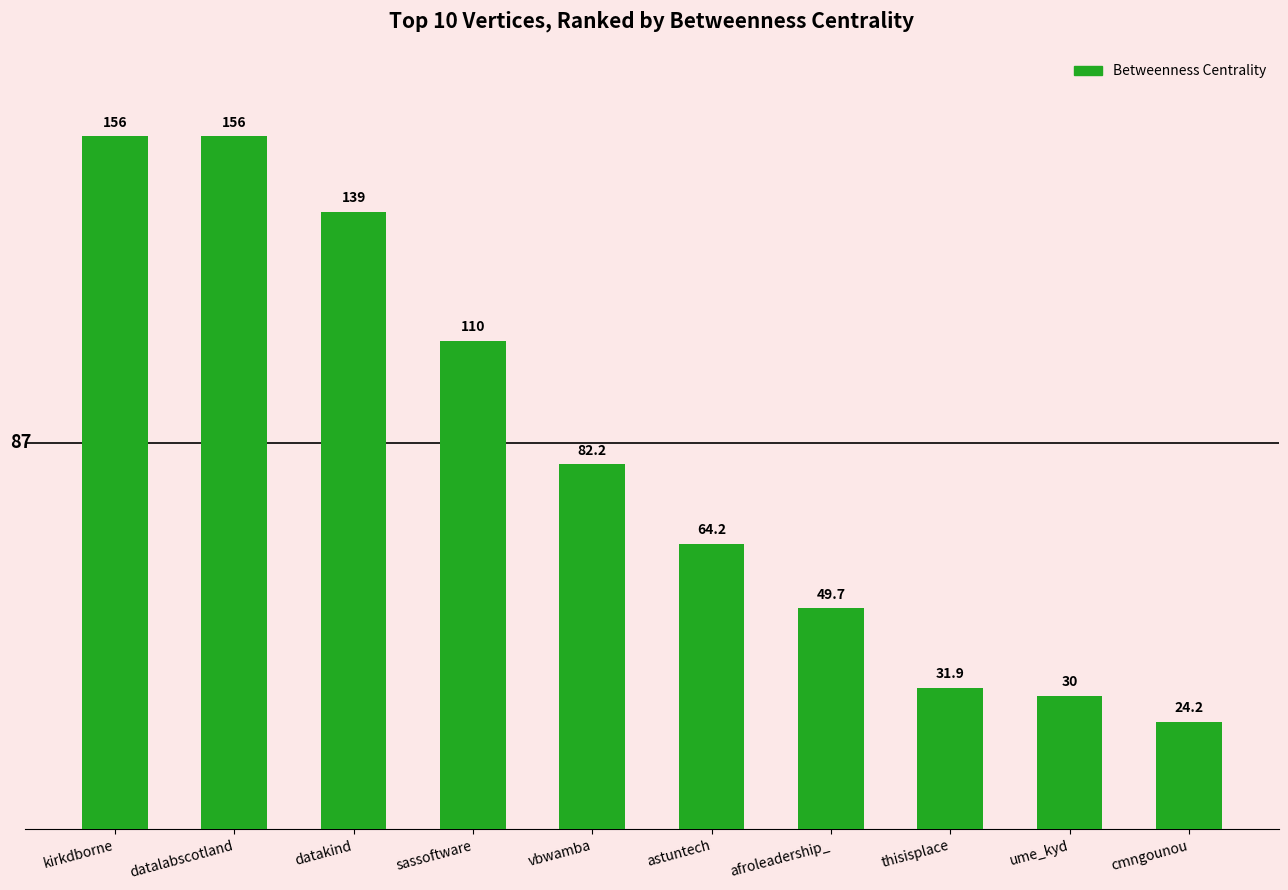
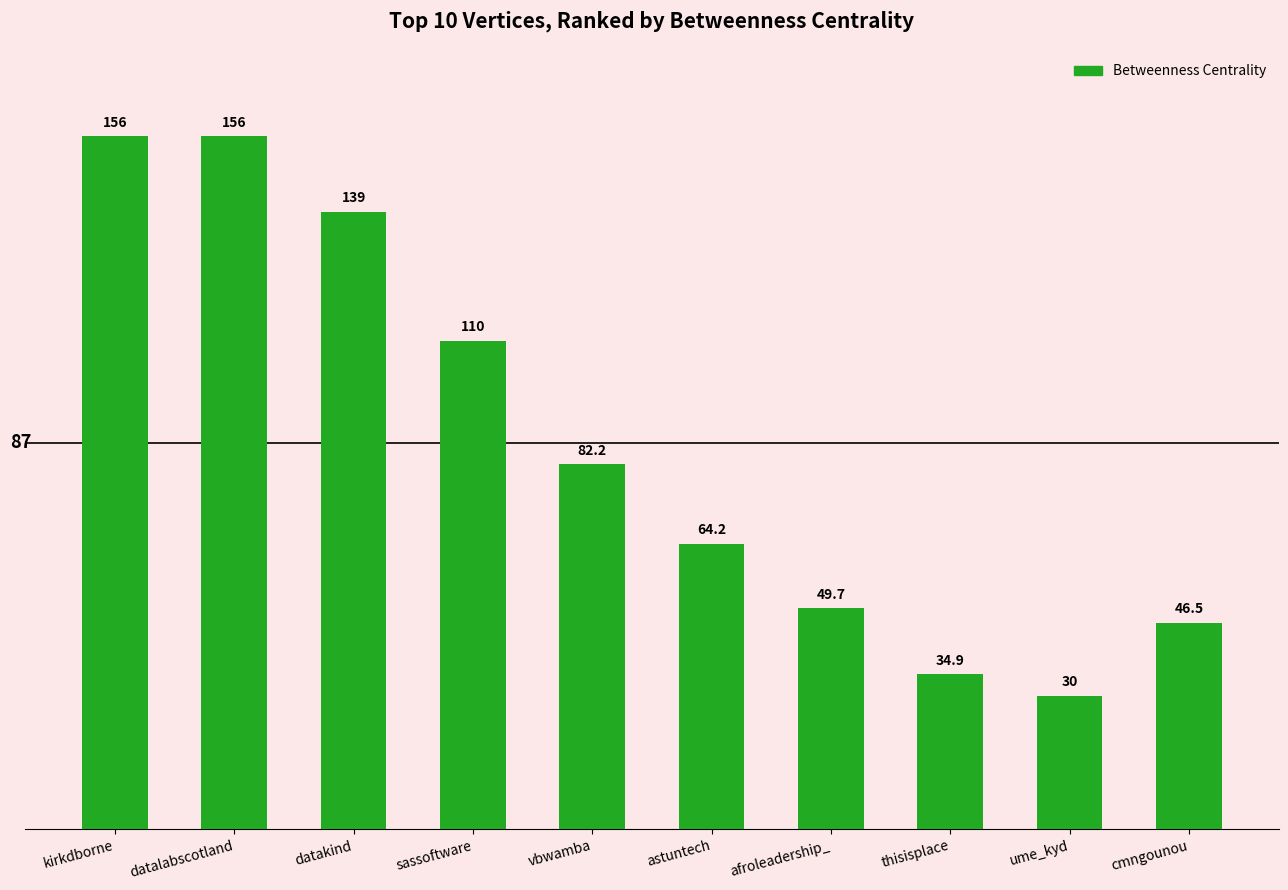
thisisplace: 31.9 -> 34.9
cmngounou: 24.2 -> 46.5
